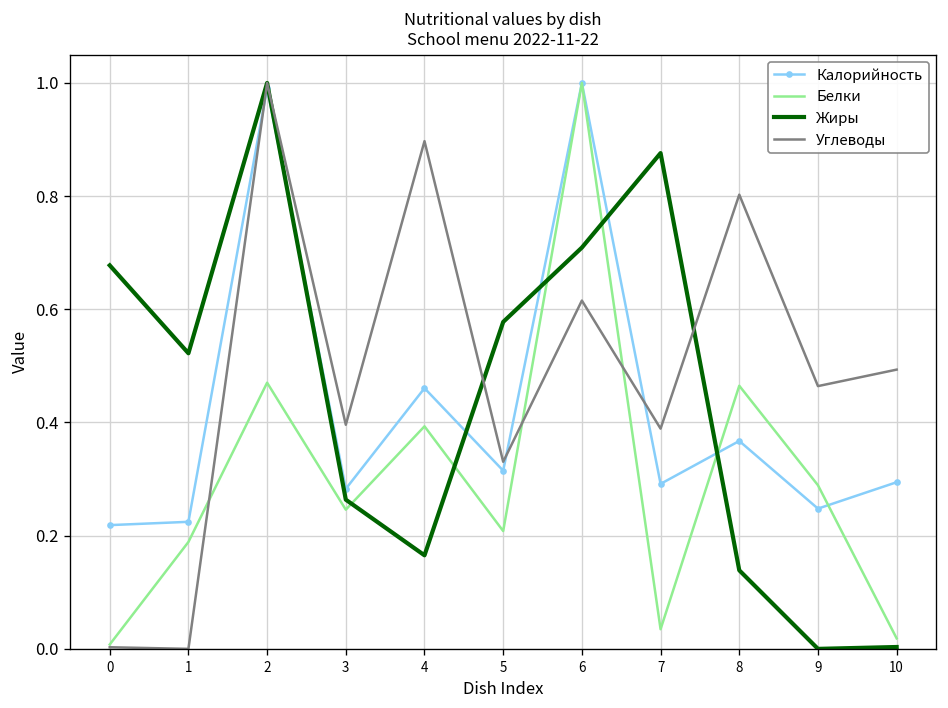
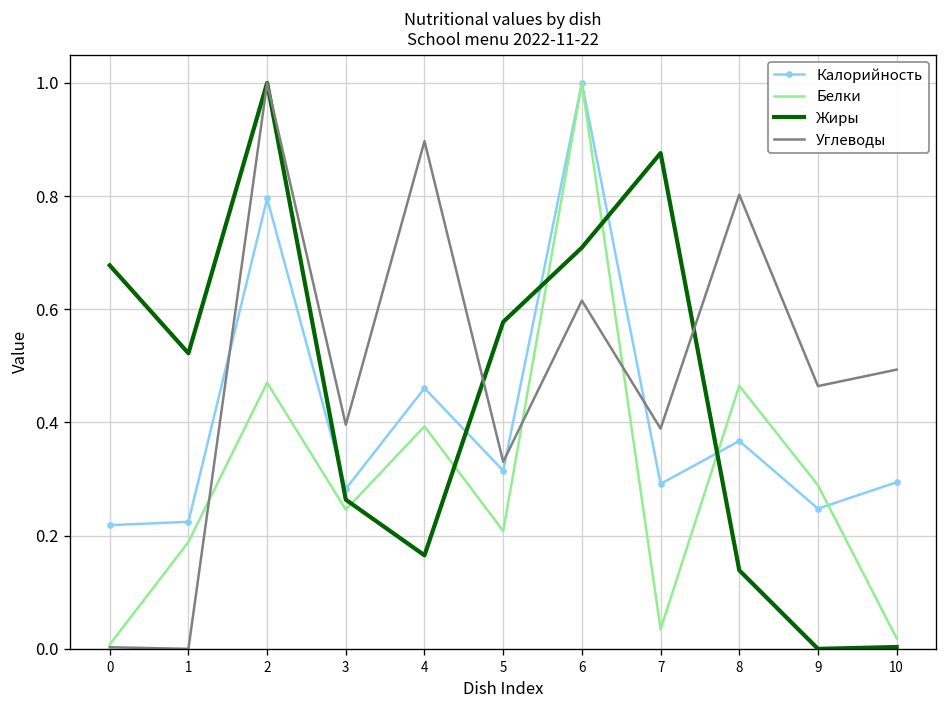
Калорийность, 2: 0.99 -> 0.80
